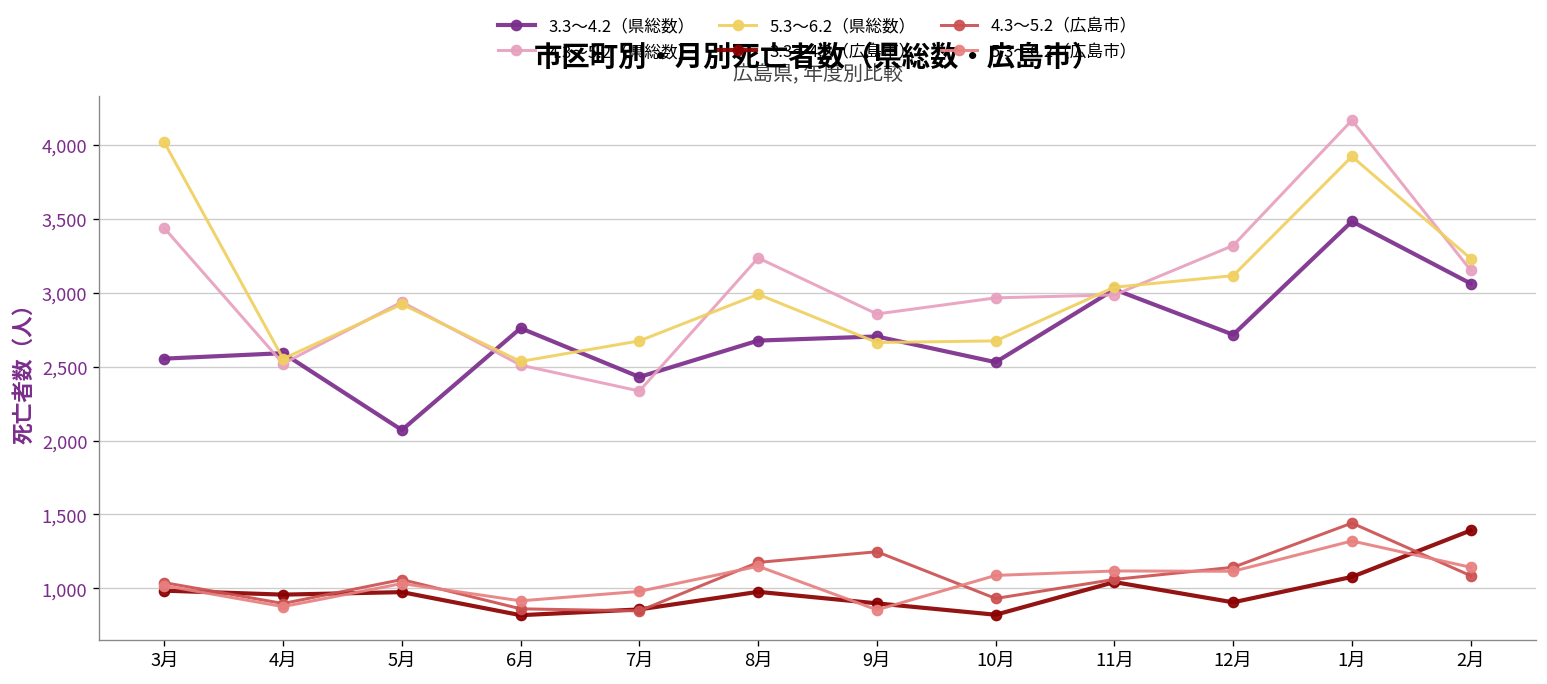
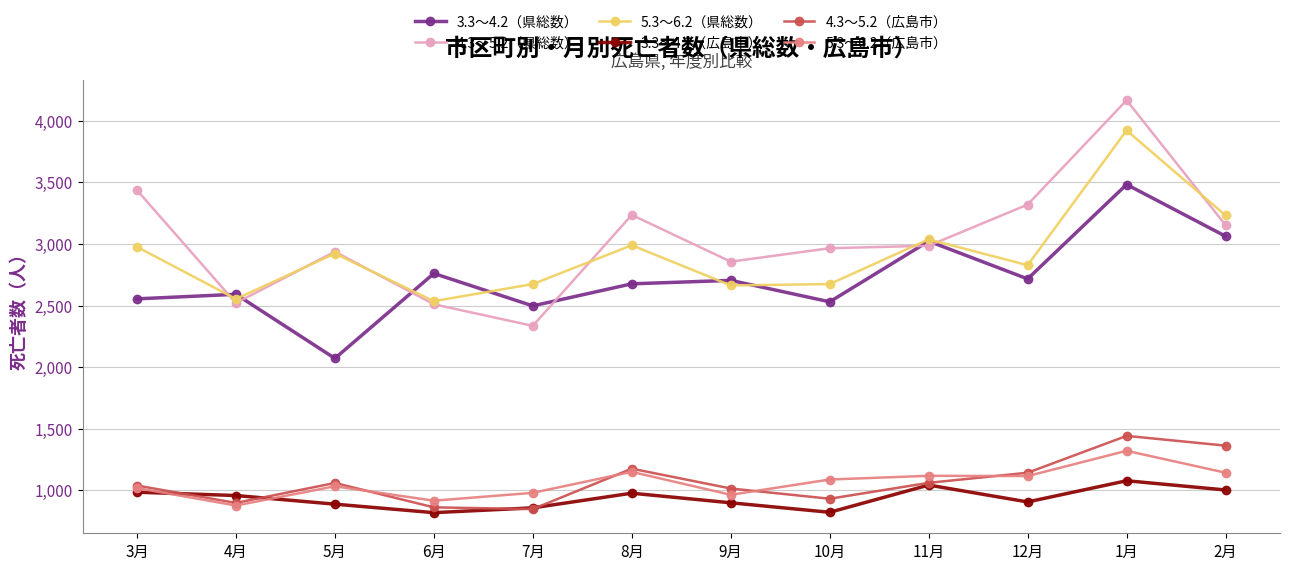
5.3～6.2（県総数）, 3月: 4,020 -> 2,980
3.3～4.2（広島市）, 5月: 980 -> 890
3.3～4.2（県総数）, 7月: 2,430 -> 2,500
4.3～5.2（広島市）, 9月: 1,250 -> 1,020
5.3～6.2（広島市）, 9月: 860 -> 960
5.3～6.2（県総数）, 12月: 3,120 -> 2,830
3.3～4.2（広島市）, 2月: 1,390 -> 1,000
4.3～5.2（広島市）, 2月: 1,090 -> 1,360
